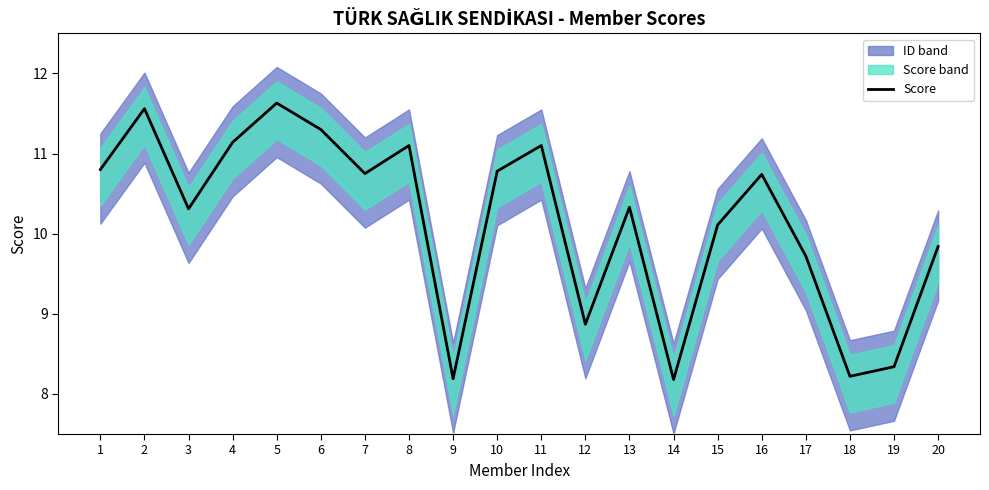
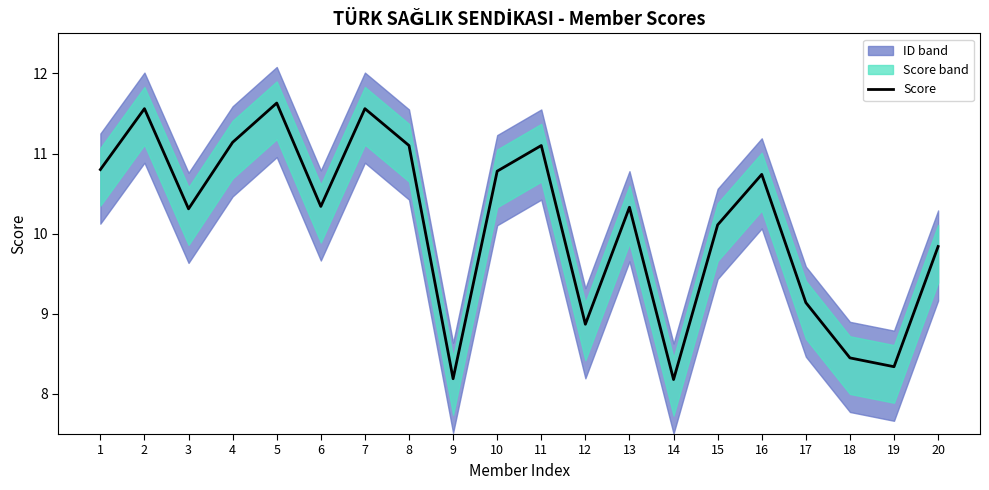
Score, 6: 11.3 -> 10.3
Score, 7: 10.8 -> 11.6
Score, 17: 9.7 -> 9.1
Score, 18: 8.2 -> 8.5
